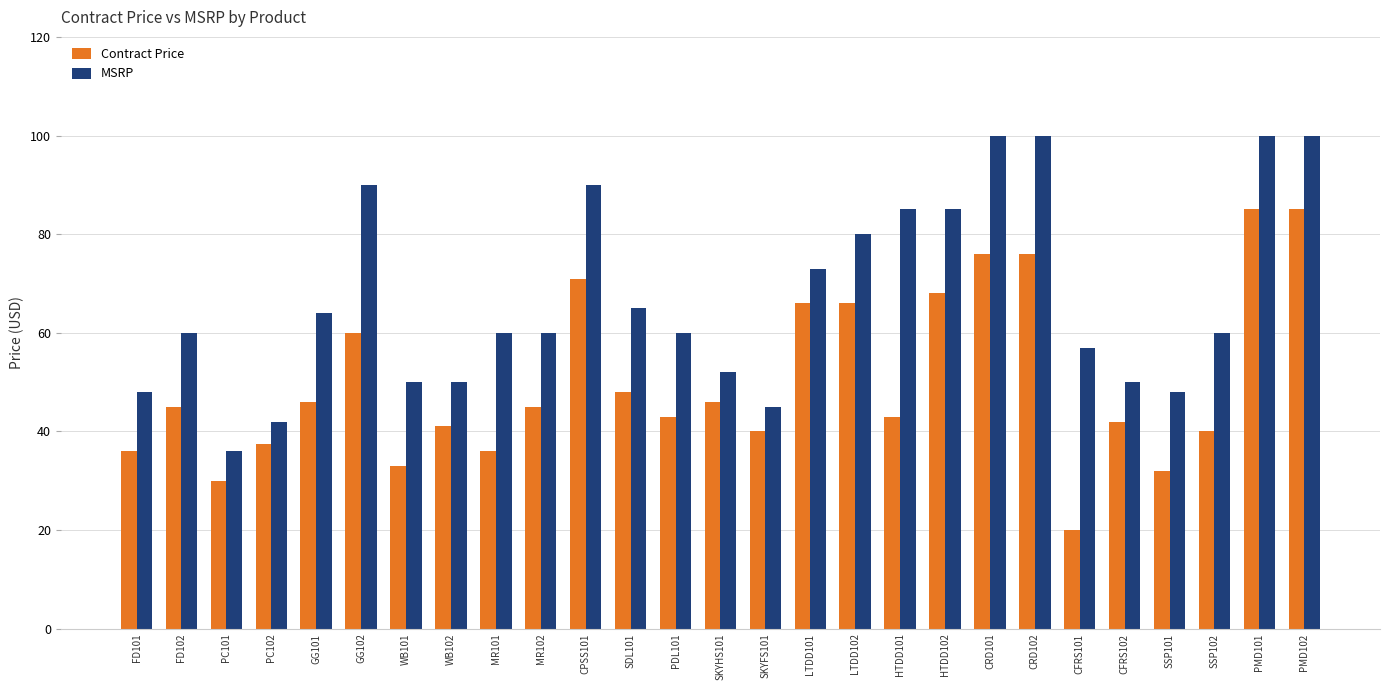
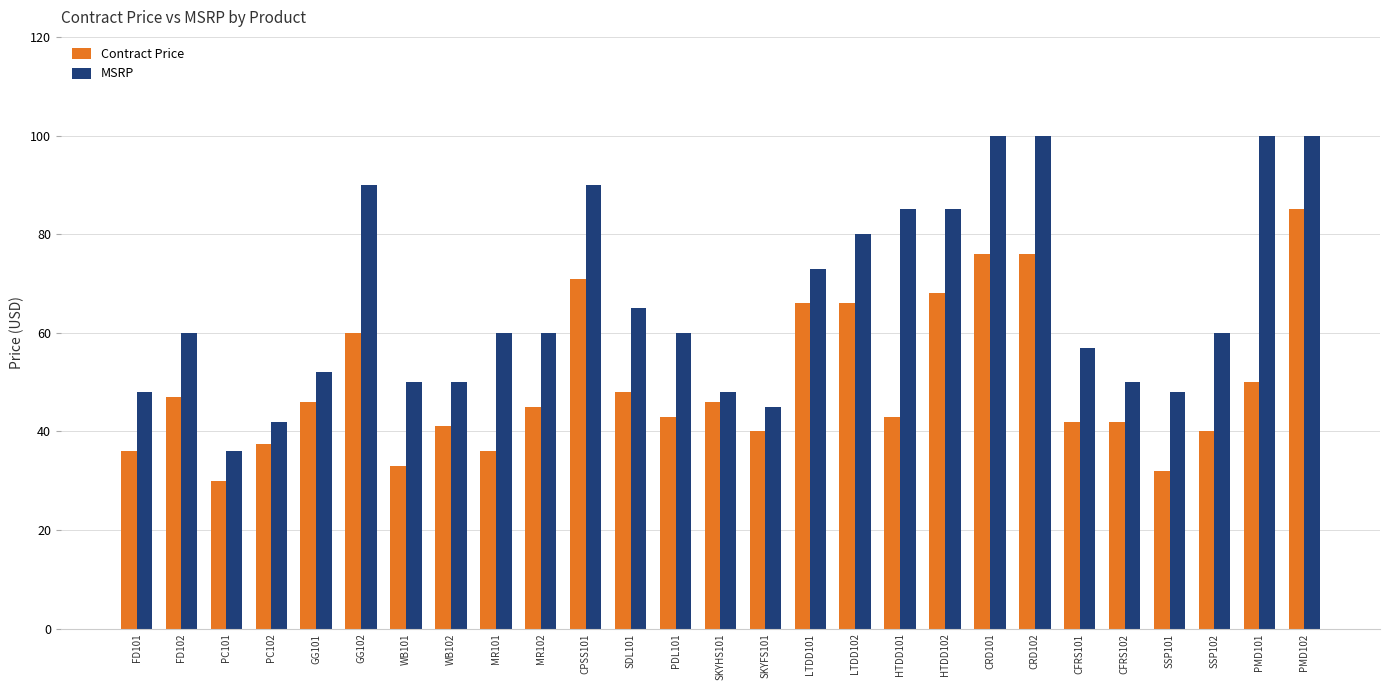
Contract Price, FD102: 45 -> 47
MSRP, GG101: 64 -> 52
MSRP, SKYHS101: 52 -> 48
Contract Price, CFRS101: 20 -> 42
Contract Price, PMD101: 85 -> 50
